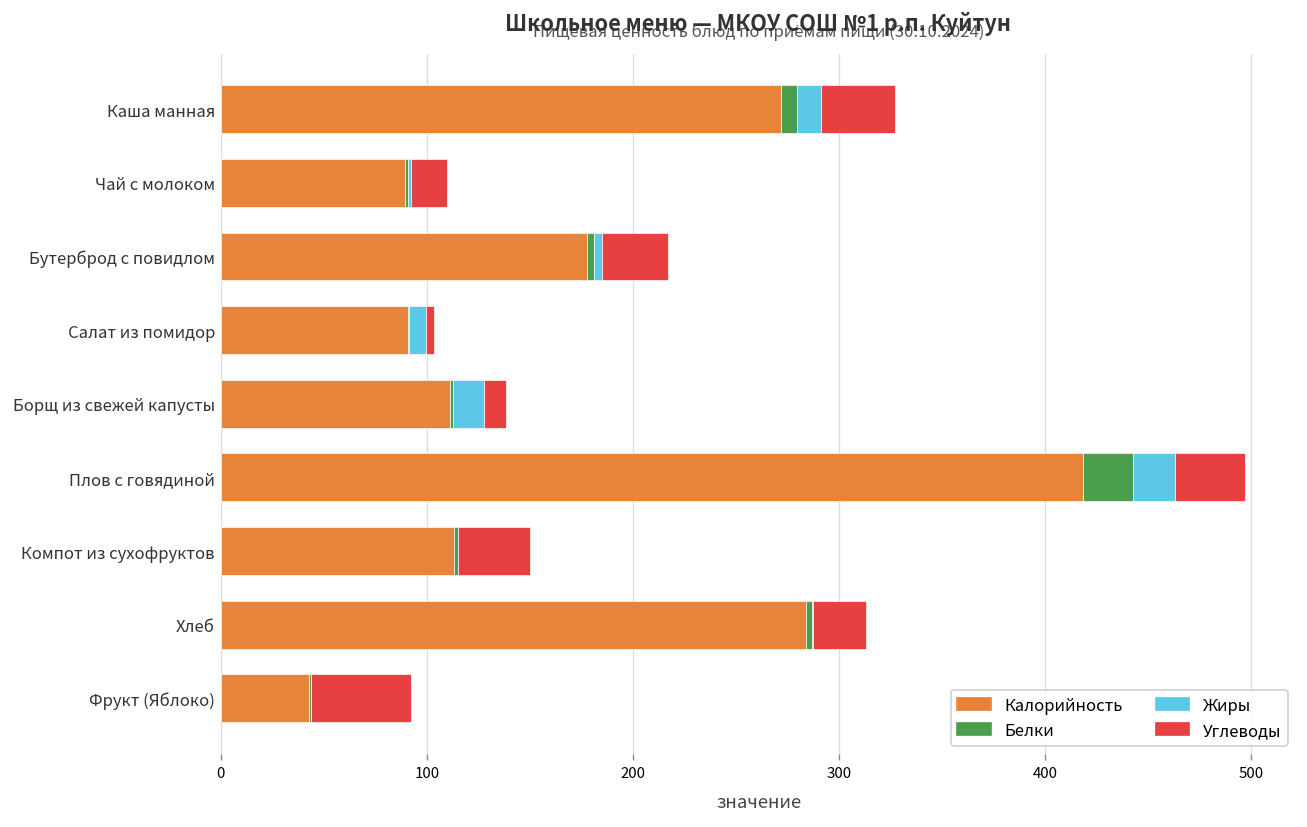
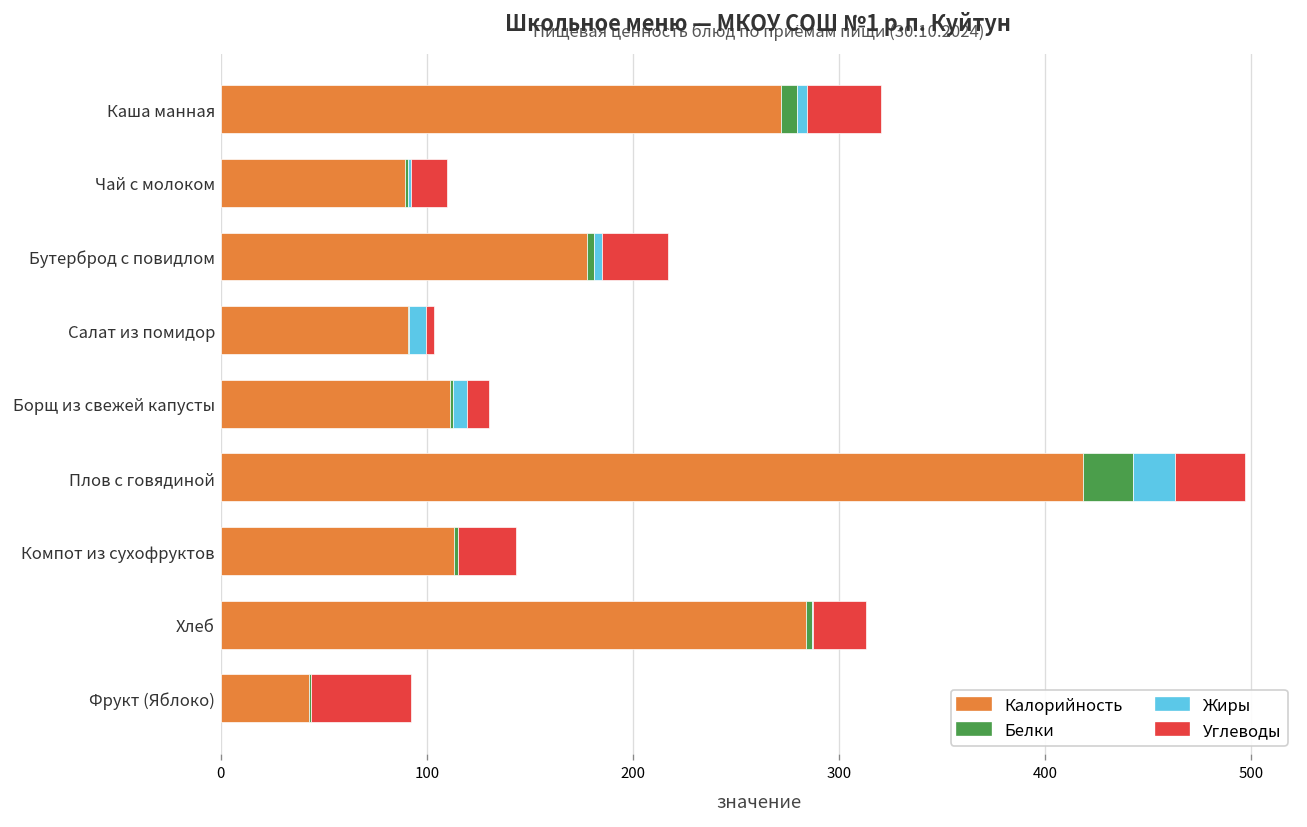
Жиры, Каша манная: 12 -> 5
Жиры, Борщ из свежей капусты: 15 -> 7
Углеводы, Компот из сухофруктов: 35 -> 28
